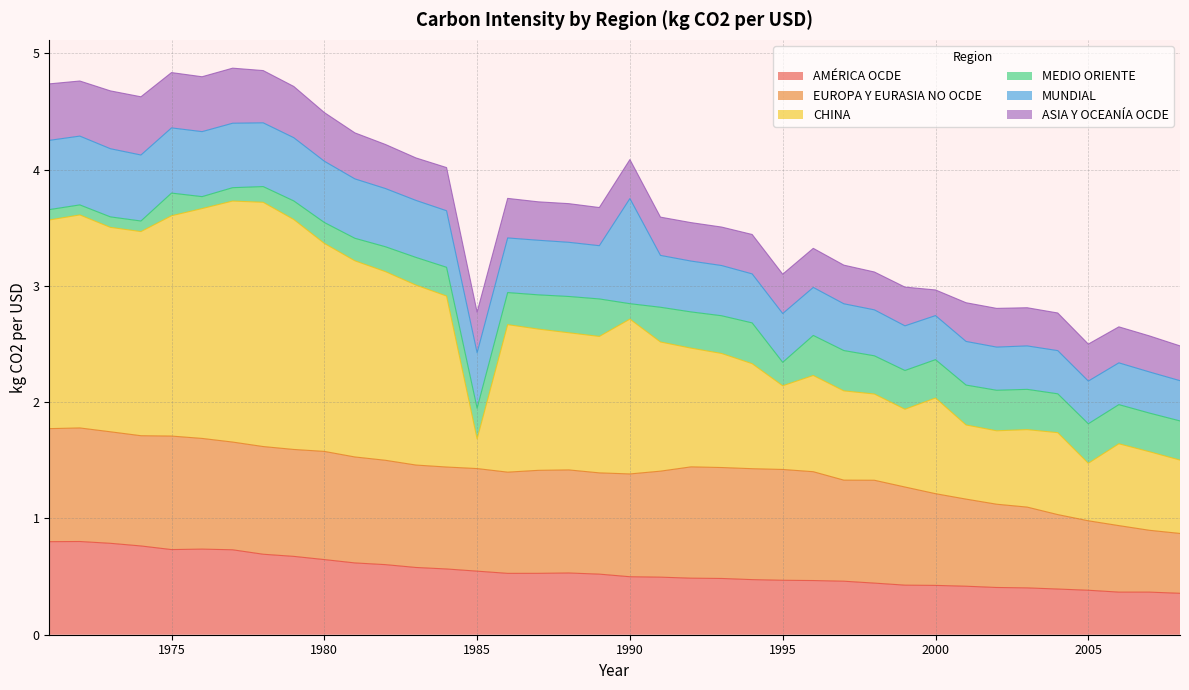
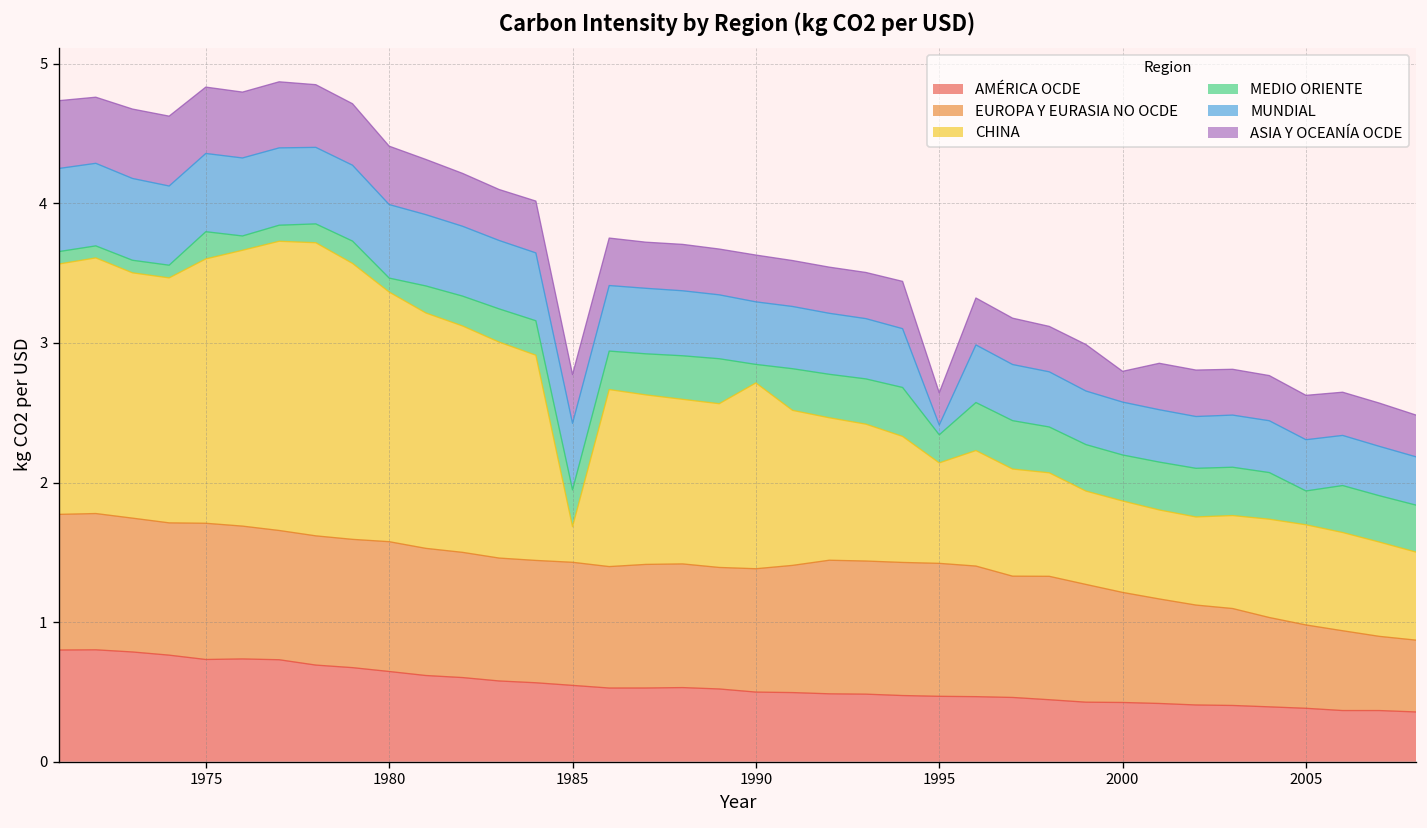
MEDIO ORIENTE, 1980: 0.18 -> 0.10
MUNDIAL, 1990: 0.90 -> 0.45
MUNDIAL, 1995: 0.42 -> 0.07
ASIA Y OCEANÍA OCDE, 1995: 0.34 -> 0.23
CHINA, 2000: 0.82 -> 0.66
CHINA, 2005: 0.49 -> 0.72
MEDIO ORIENTE, 2005: 0.34 -> 0.24
